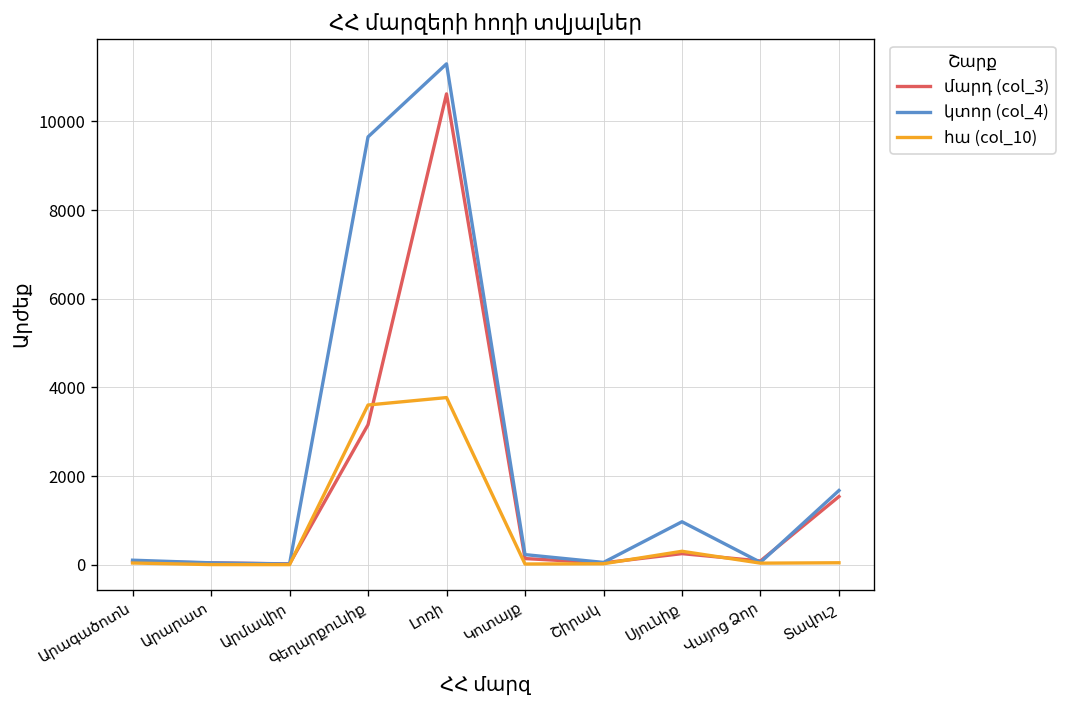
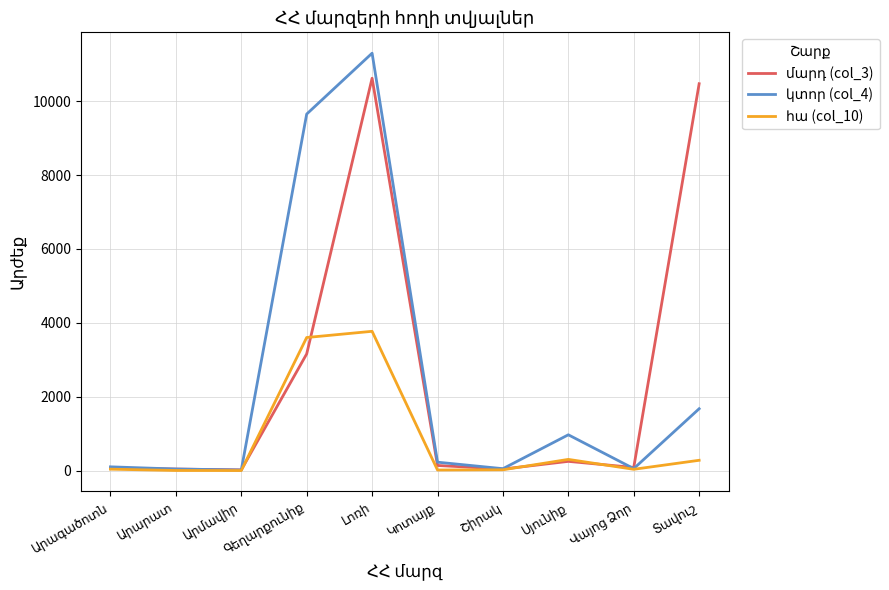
մարդ (col_3), Տավուշ: 1500 -> 10500
հա (col_10), Տավուշ: 0 -> 300
